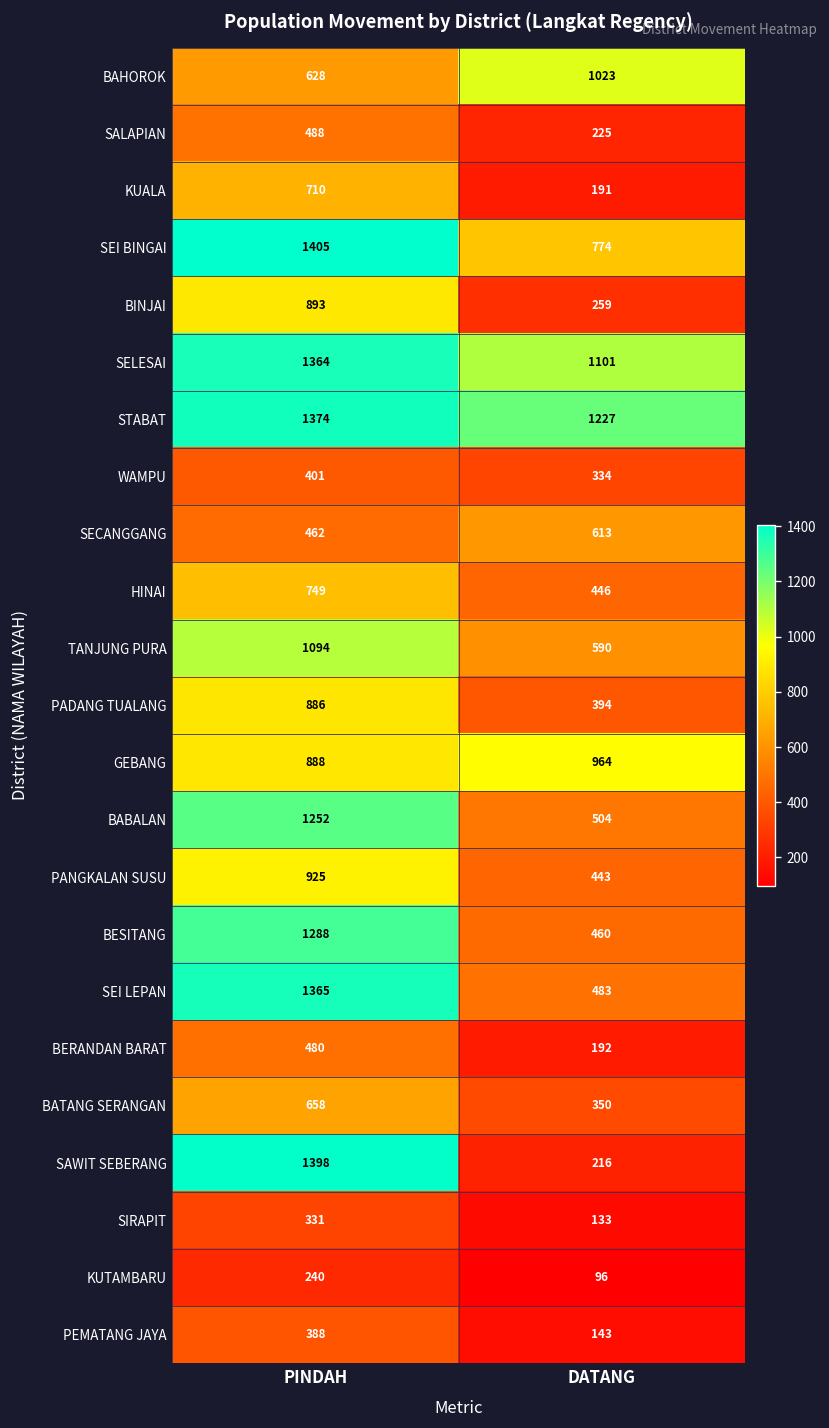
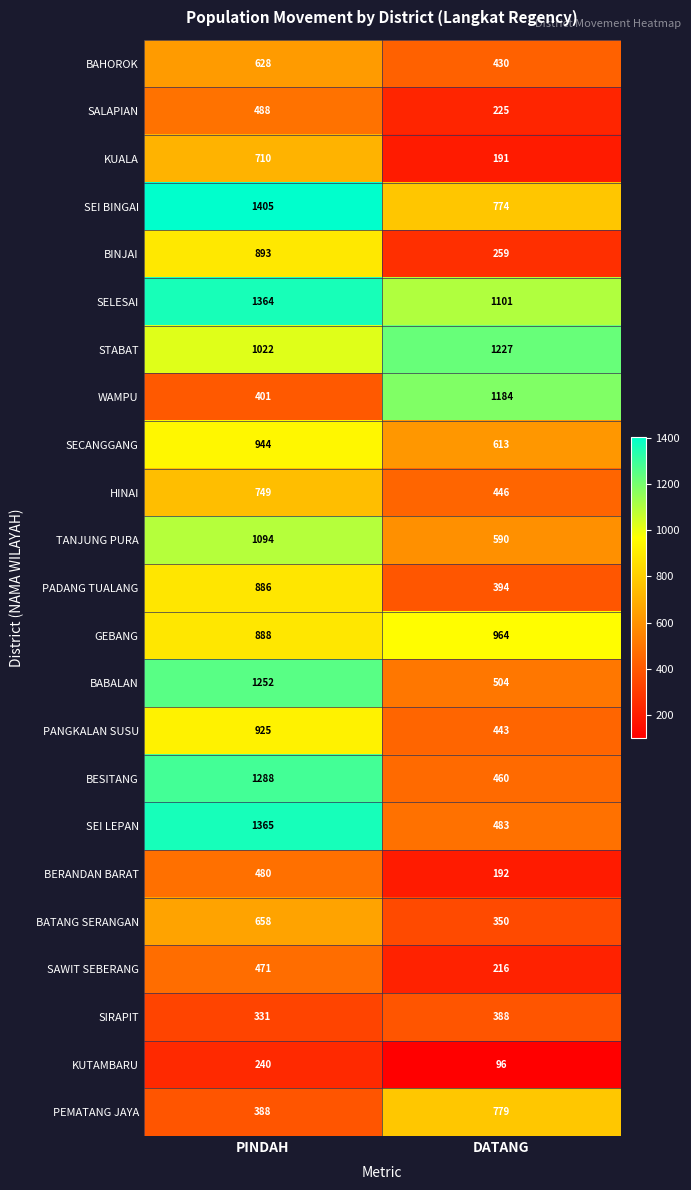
BAHOROK, DATANG: 1023 -> 430
STABAT, PINDAH: 1374 -> 1022
WAMPU, DATANG: 334 -> 1184
SECANGGANG, PINDAH: 462 -> 944
SAWIT SEBERANG, PINDAH: 1398 -> 471
SIRAPIT, DATANG: 133 -> 388
PEMATANG JAYA, DATANG: 143 -> 779
